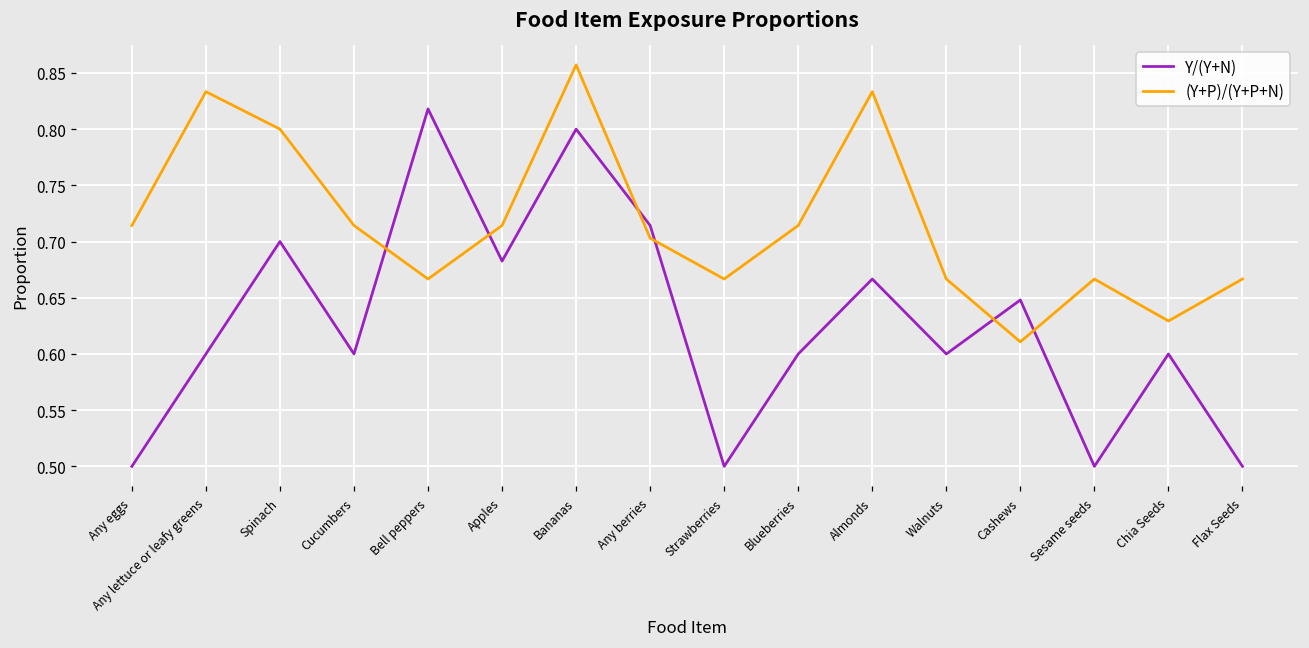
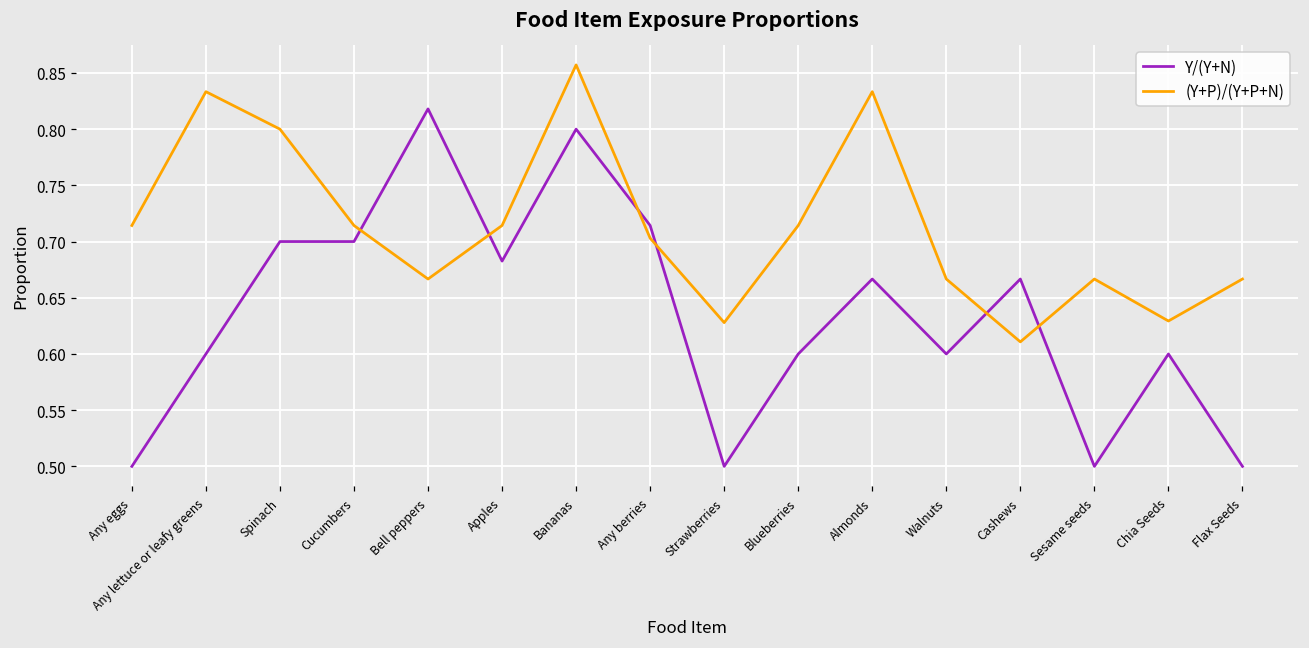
Y/(Y+N), Cucumbers: 0.6 -> 0.7
(Y+P)/(Y+P+N), Strawberries: 0.667 -> 0.628
Y/(Y+N), Cashews: 0.648 -> 0.667
